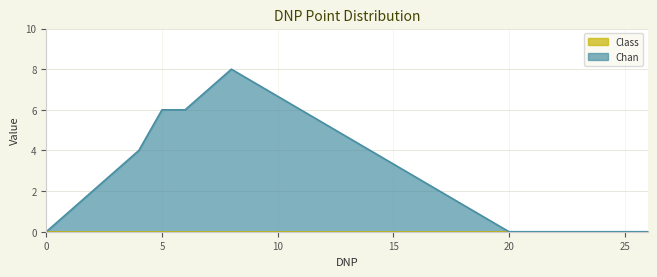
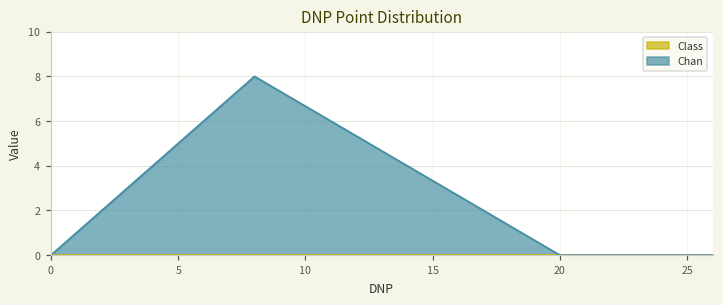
Chan, 5: 6 -> 5
